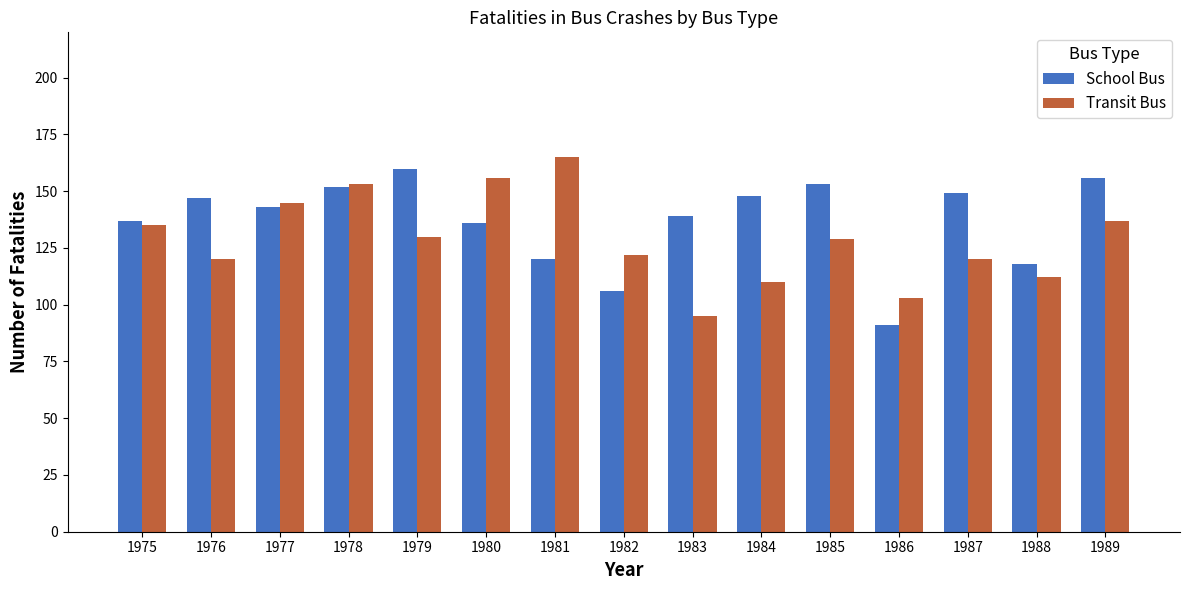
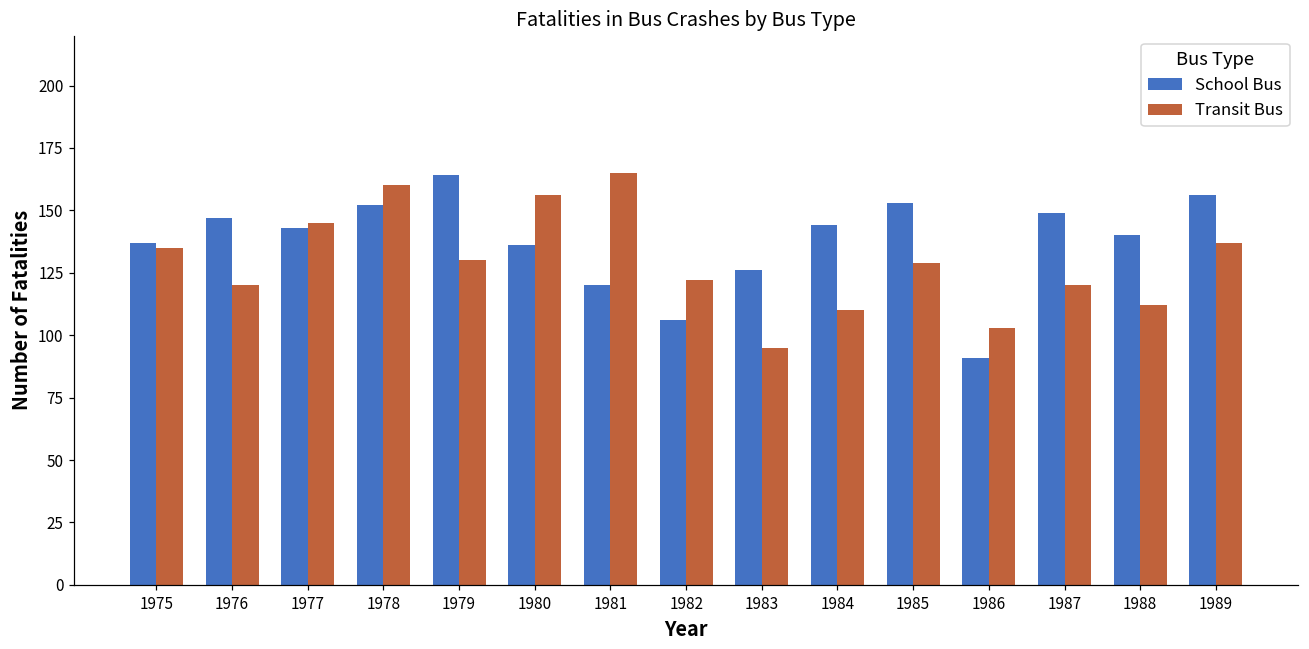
Transit Bus, 1978: 153 -> 160
School Bus, 1979: 160 -> 164
School Bus, 1983: 139 -> 126
School Bus, 1984: 148 -> 144
School Bus, 1988: 118 -> 140
